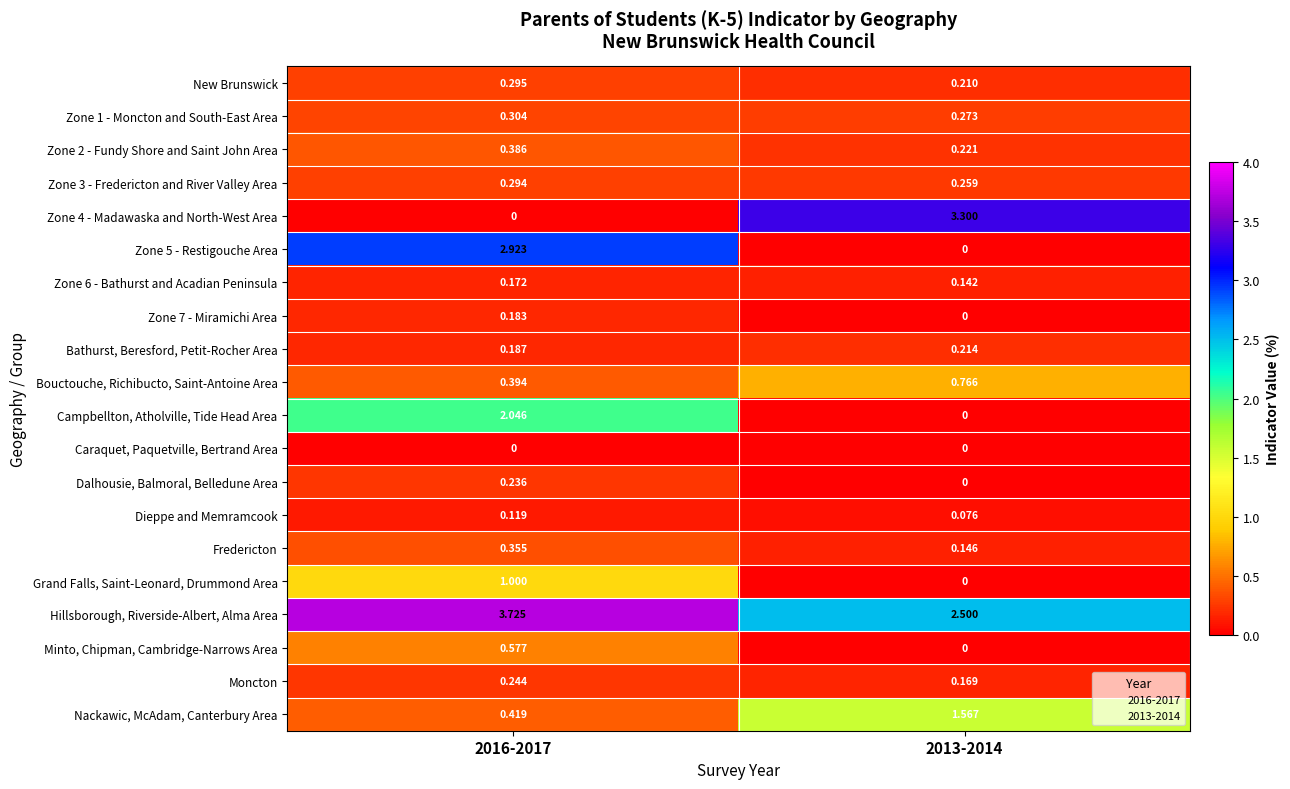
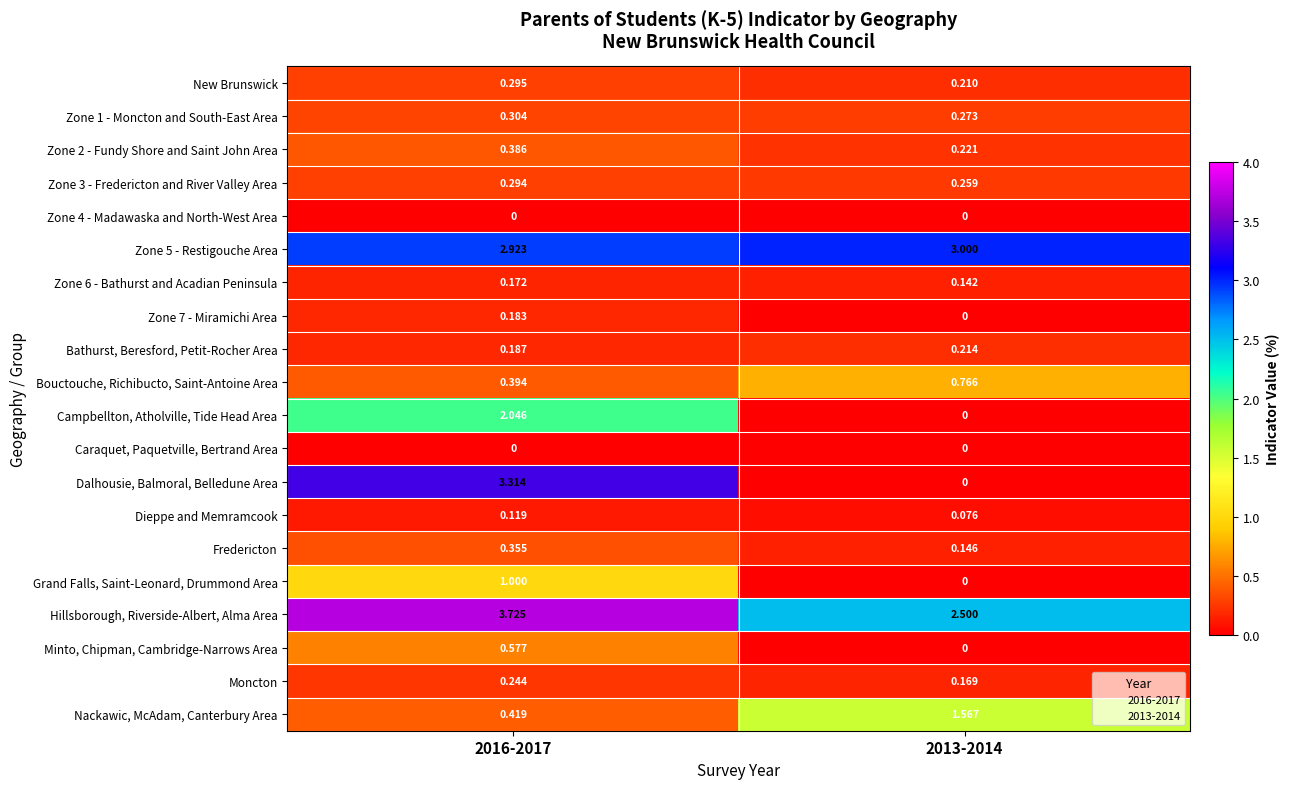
Zone 4 - Madawaska and North-West Area, 2013-2014: 3.300 -> 0
Zone 5 - Restigouche Area, 2013-2014: 0 -> 3.000
Dalhousie, Balmoral, Belledune Area, 2016-2017: 0.236 -> 3.314
